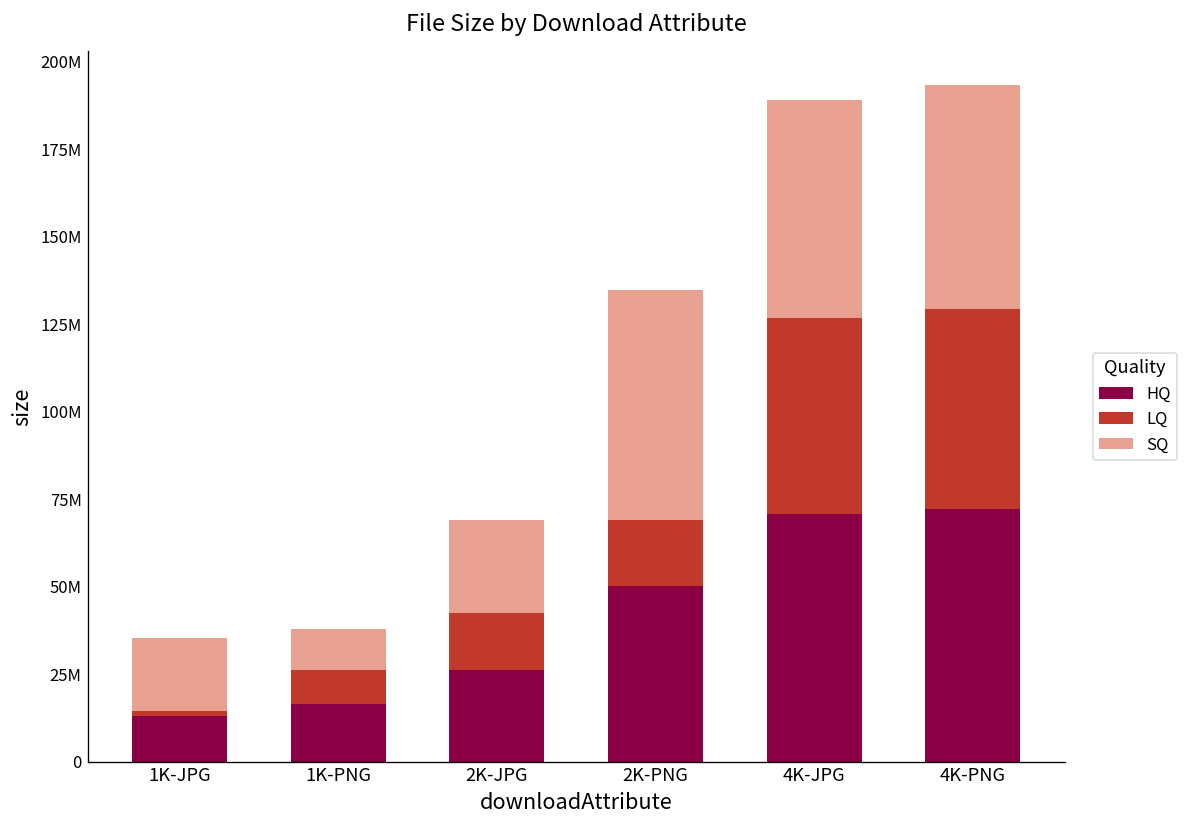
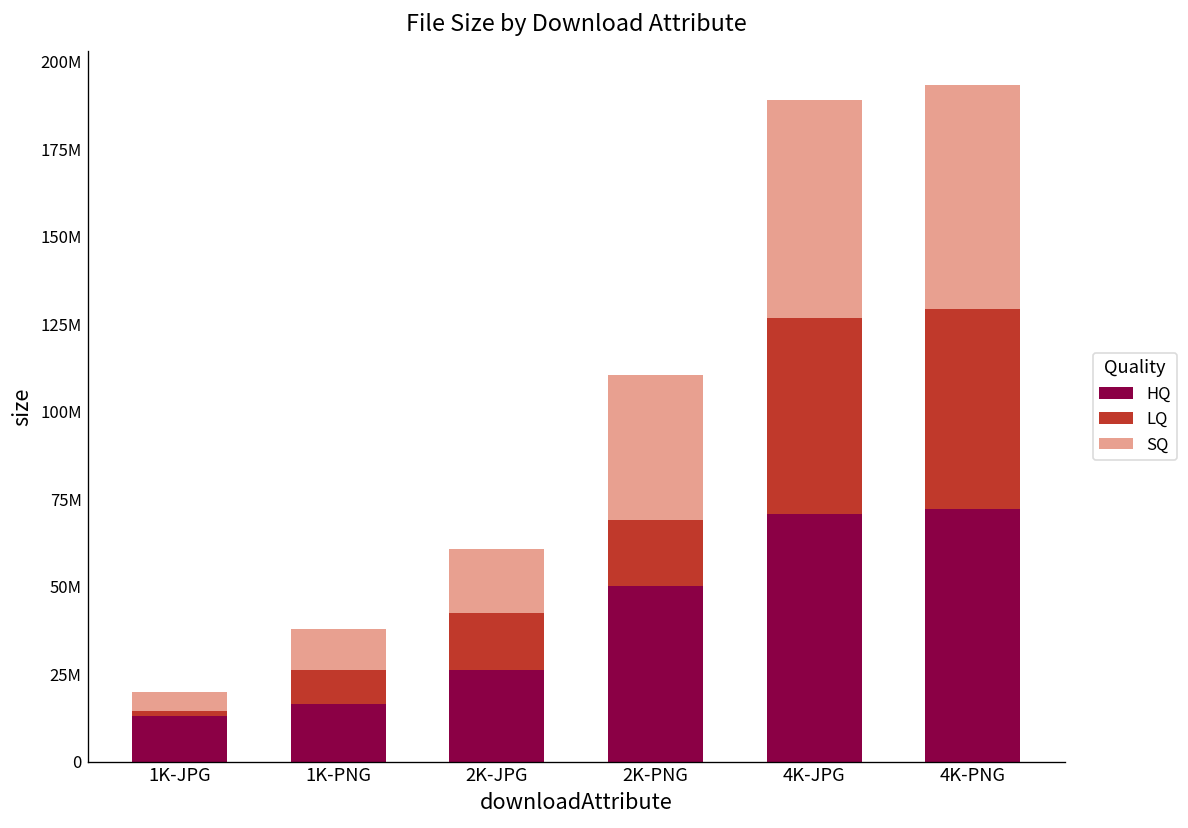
SQ, 1K-JPG: 21000000 -> 6000000
SQ, 2K-JPG: 27000000 -> 18000000
SQ, 2K-PNG: 66000000 -> 41000000
